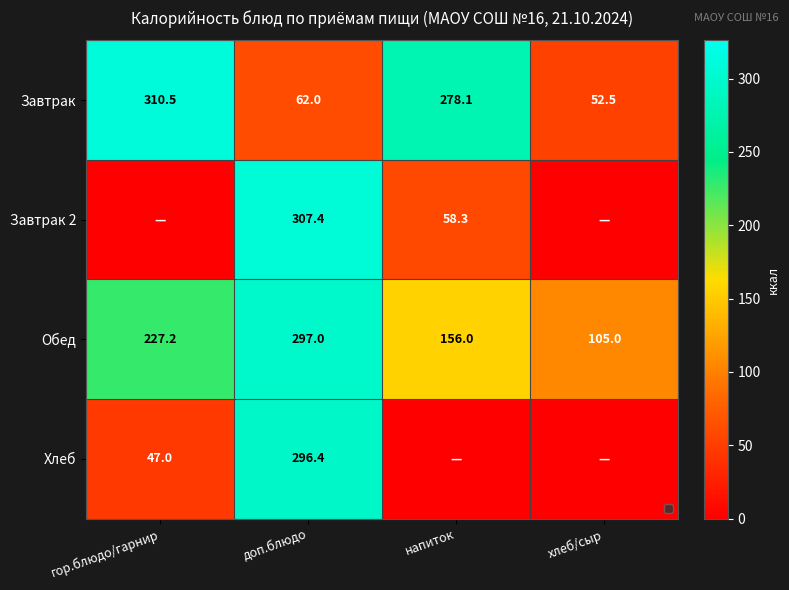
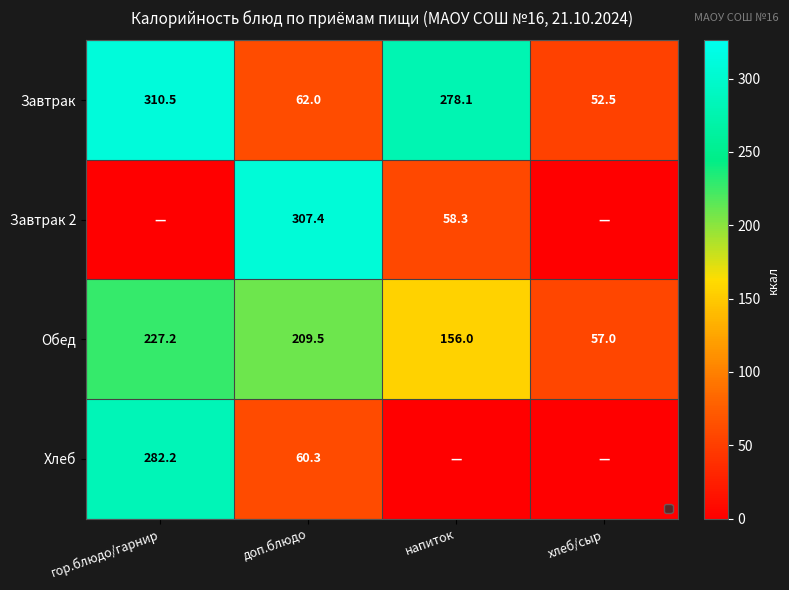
Обед, доп.блюдо: 297.0 -> 209.5
Обед, хлеб/сыр: 105.0 -> 57.0
Хлеб, гор.блюдо/гарнир: 47.0 -> 282.2
Хлеб, доп.блюдо: 296.4 -> 60.3
